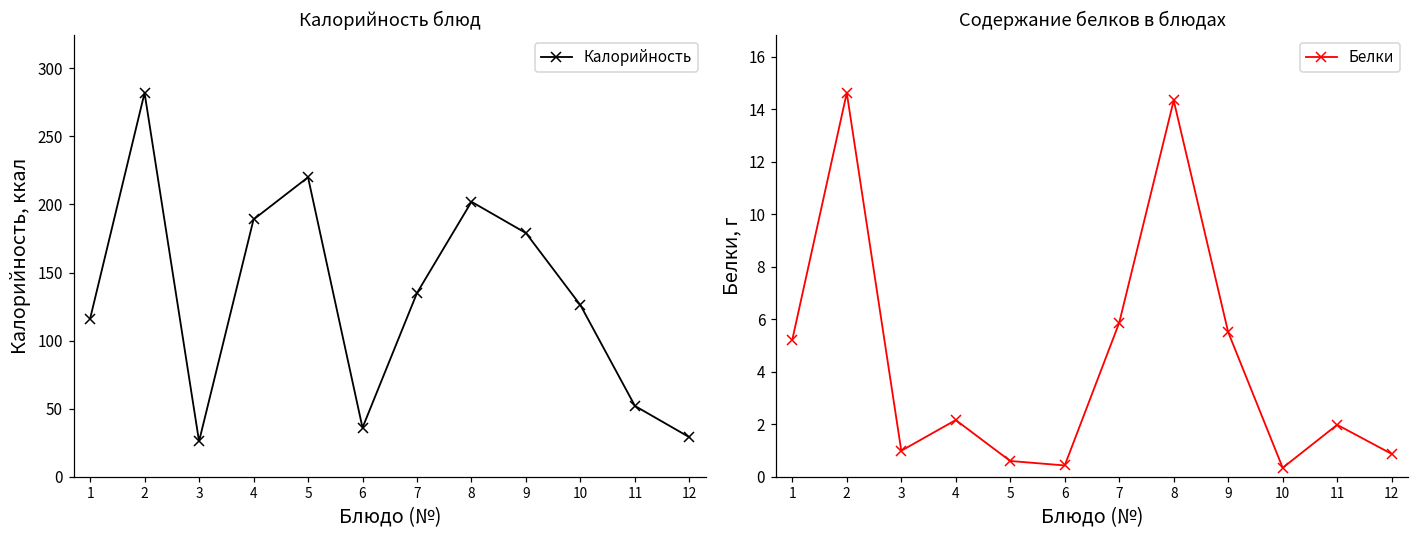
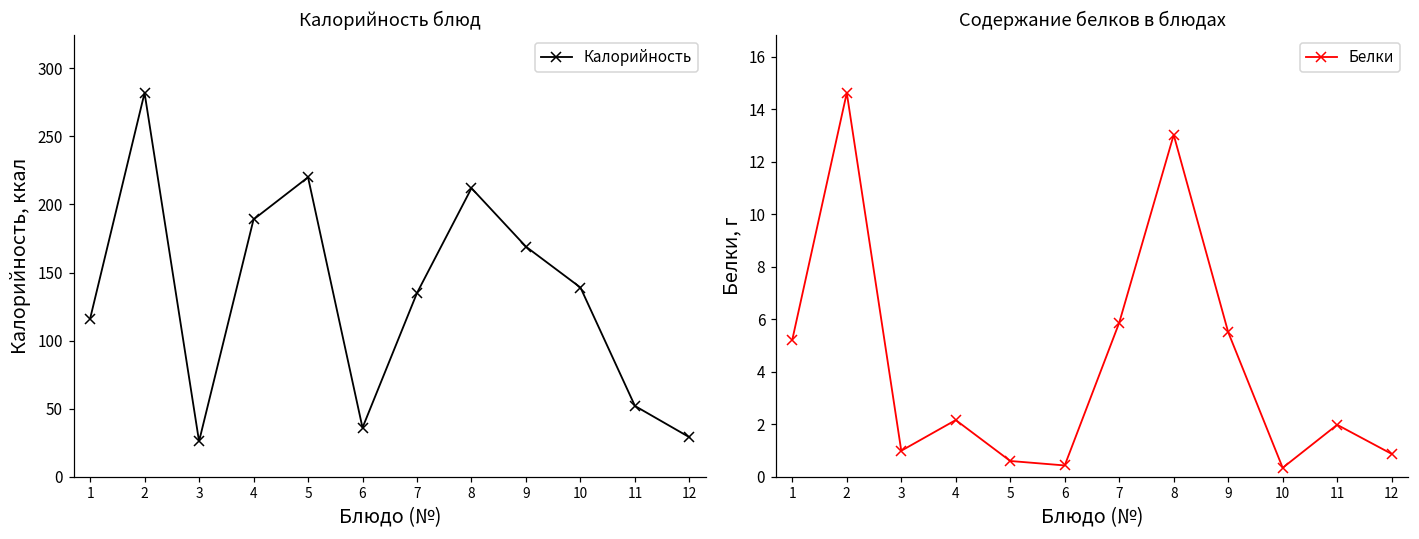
Калорийность блюд, 8: 202 -> 212
Калорийность блюд, 9: 179 -> 169
Калорийность блюд, 10: 126 -> 139
Содержание белков в блюдах, 8: 14.3 -> 13.0
